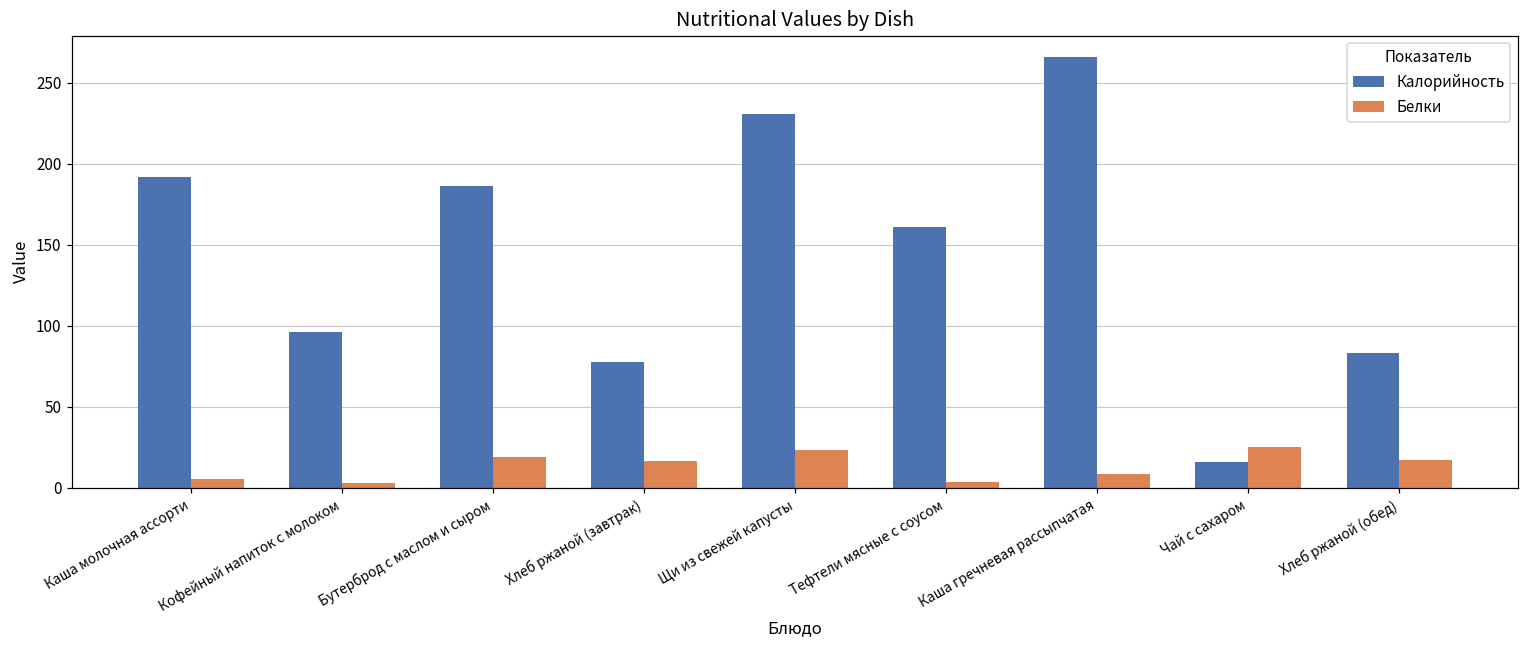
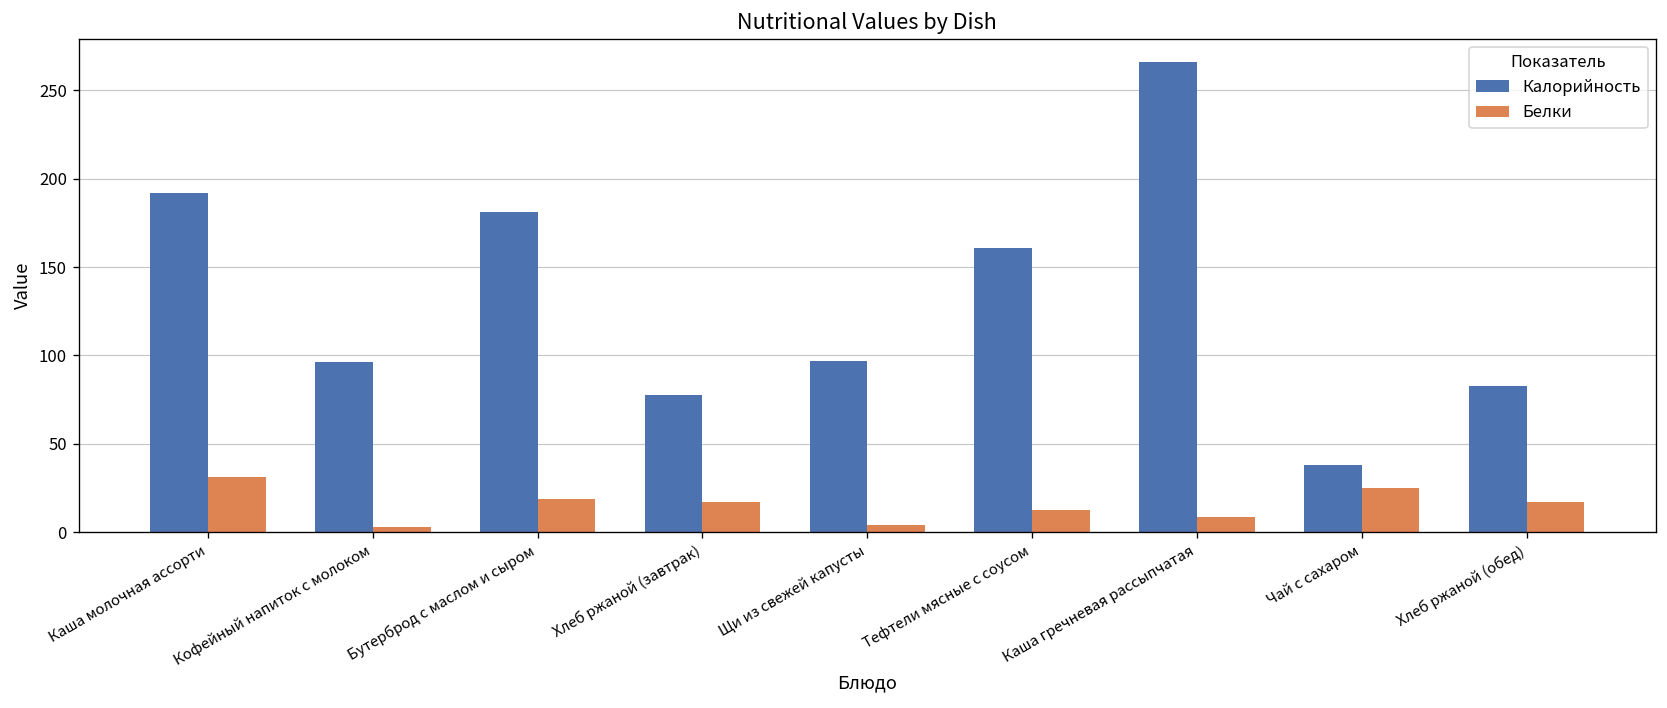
Белки, Каша молочная ассорти: 5 -> 31
Калорийность, Бутерброд с маслом и сыром: 187 -> 181
Калорийность, Щи из свежей капусты: 231 -> 97
Белки, Щи из свежей капусты: 23 -> 4
Белки, Тефтели мясные с соусом: 4 -> 12
Калорийность, Чай с сахаром: 16 -> 38
